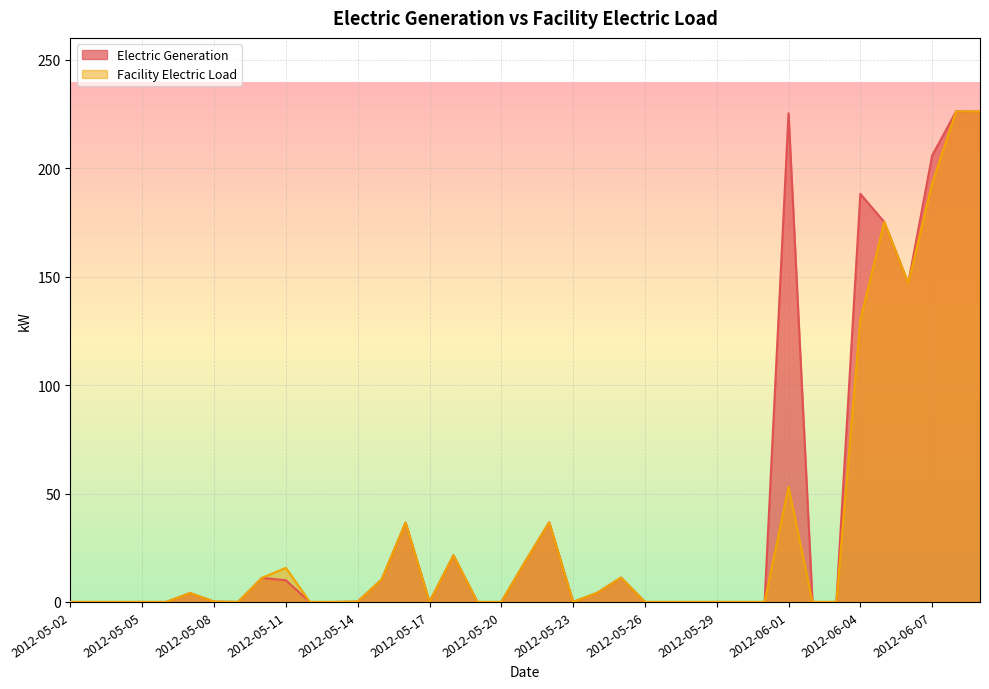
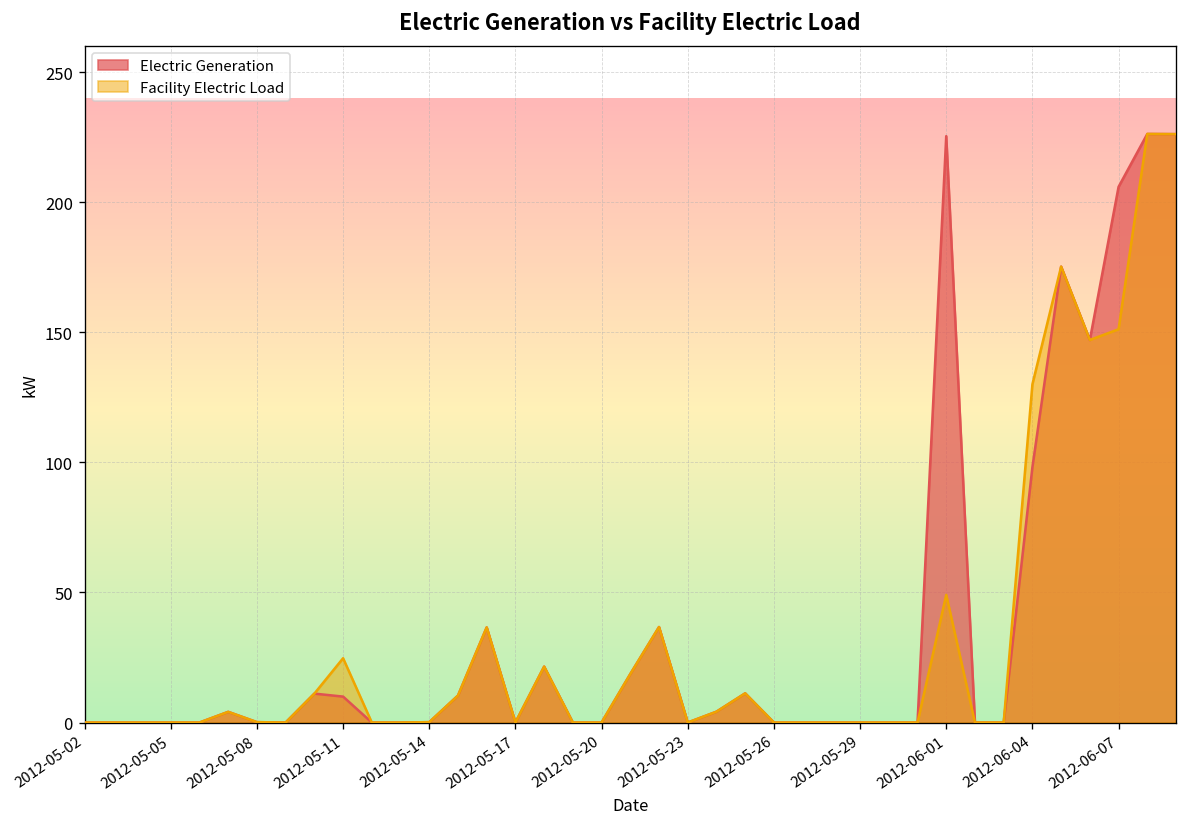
Facility Electric Load, 2012-05-11: 16 -> 25
Facility Electric Load, 2012-06-01: 53 -> 49
Electric Generation, 2012-06-04: 188 -> 98
Facility Electric Load, 2012-06-07: 193 -> 151
